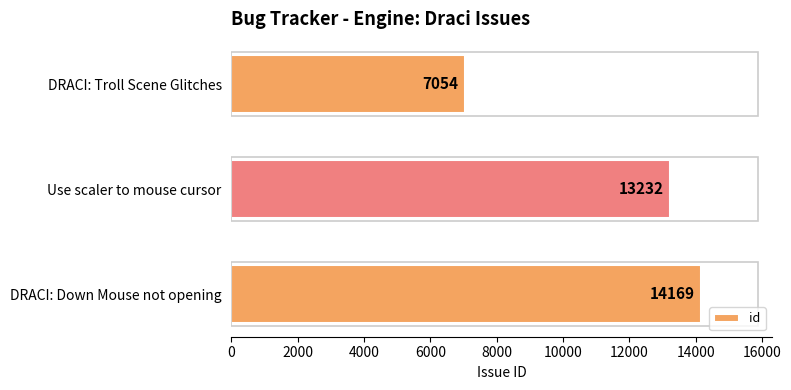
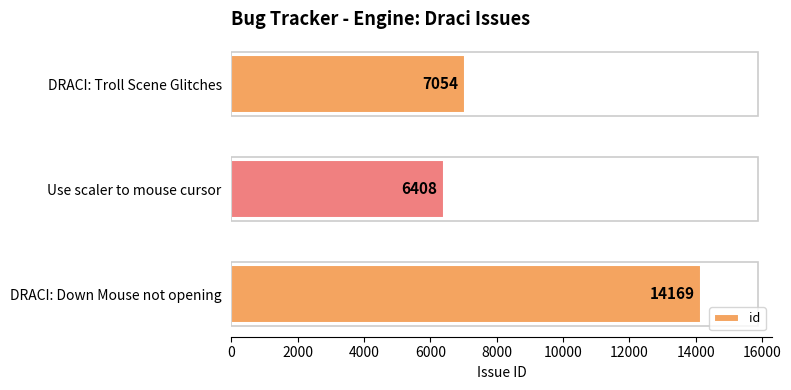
Use scaler to mouse cursor: 13232 -> 6408
